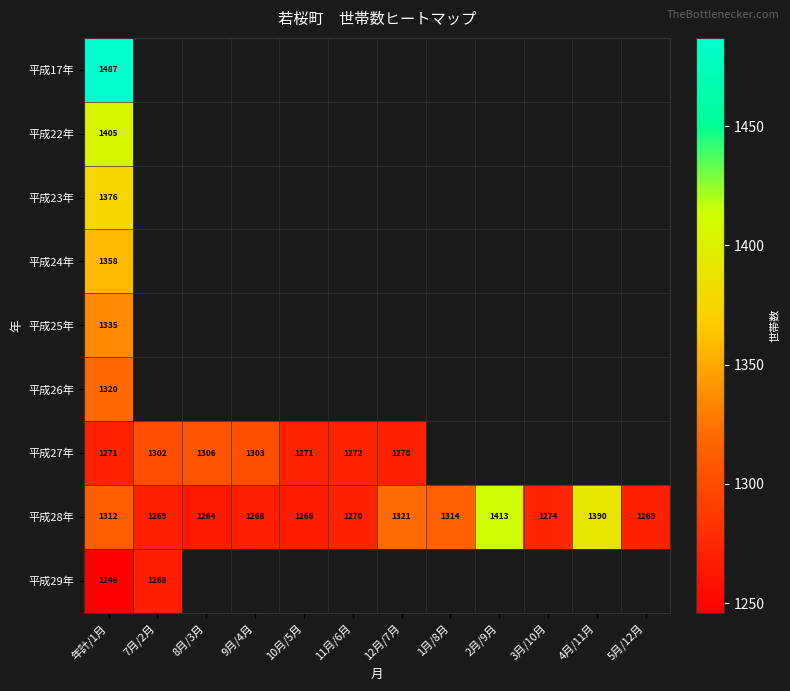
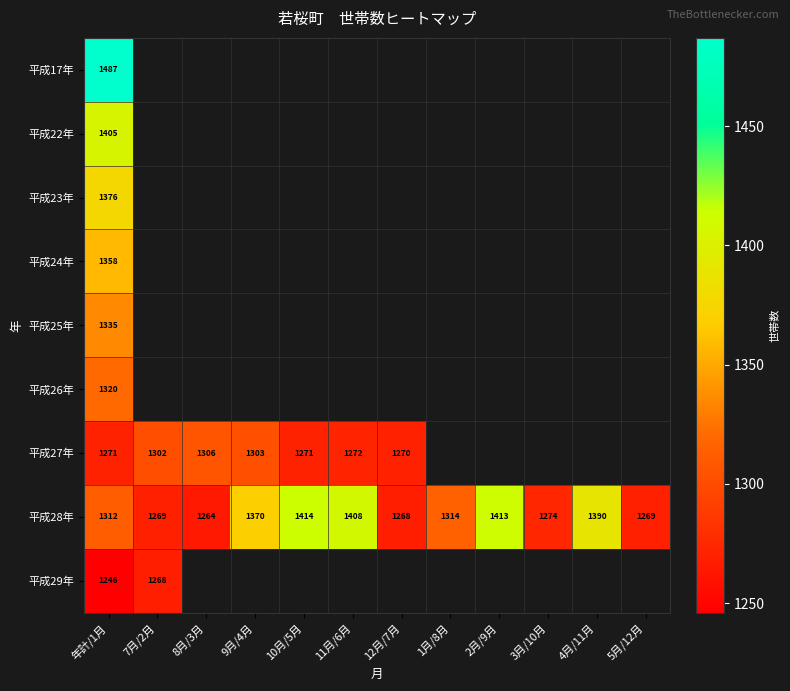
平成28年, 9月/4月: 1268 -> 1370
平成28年, 10月/5月: 1266 -> 1414
平成28年, 11月/6月: 1270 -> 1408
平成28年, 12月/7月: 1321 -> 1268
